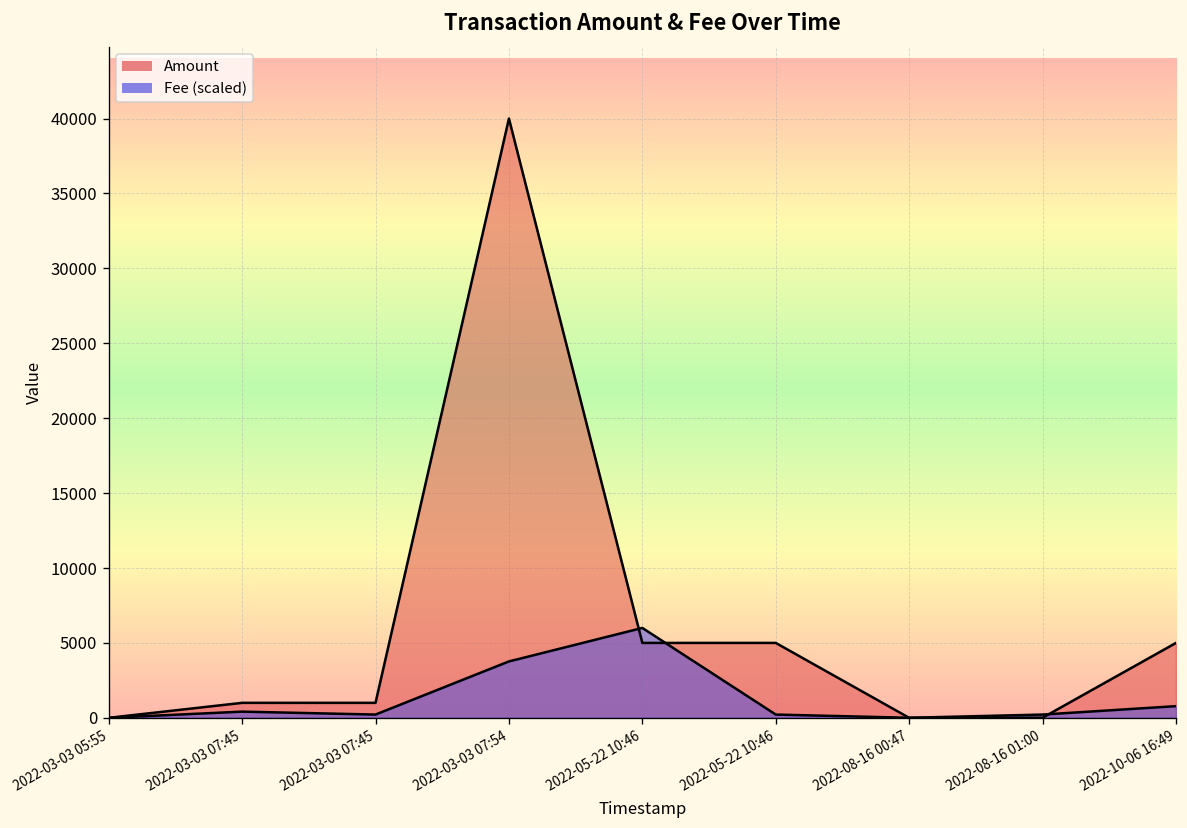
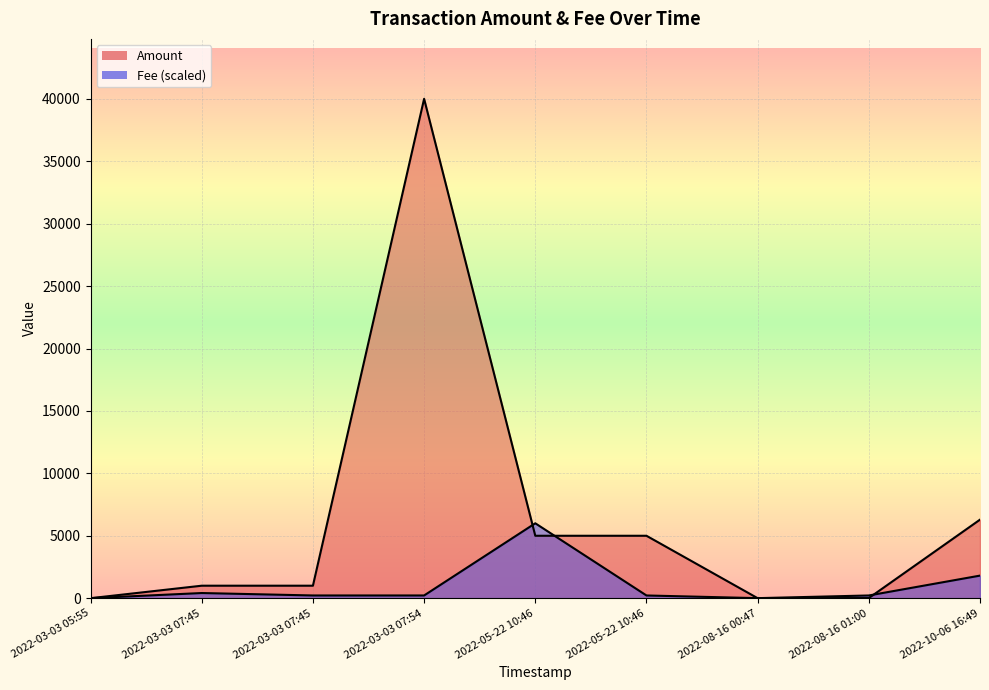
Fee (scaled), 2022-03-03 07:54: 3800 -> 200
Amount, 2022-10-06 16:49: 5000 -> 6300
Fee (scaled), 2022-10-06 16:49: 800 -> 1800
